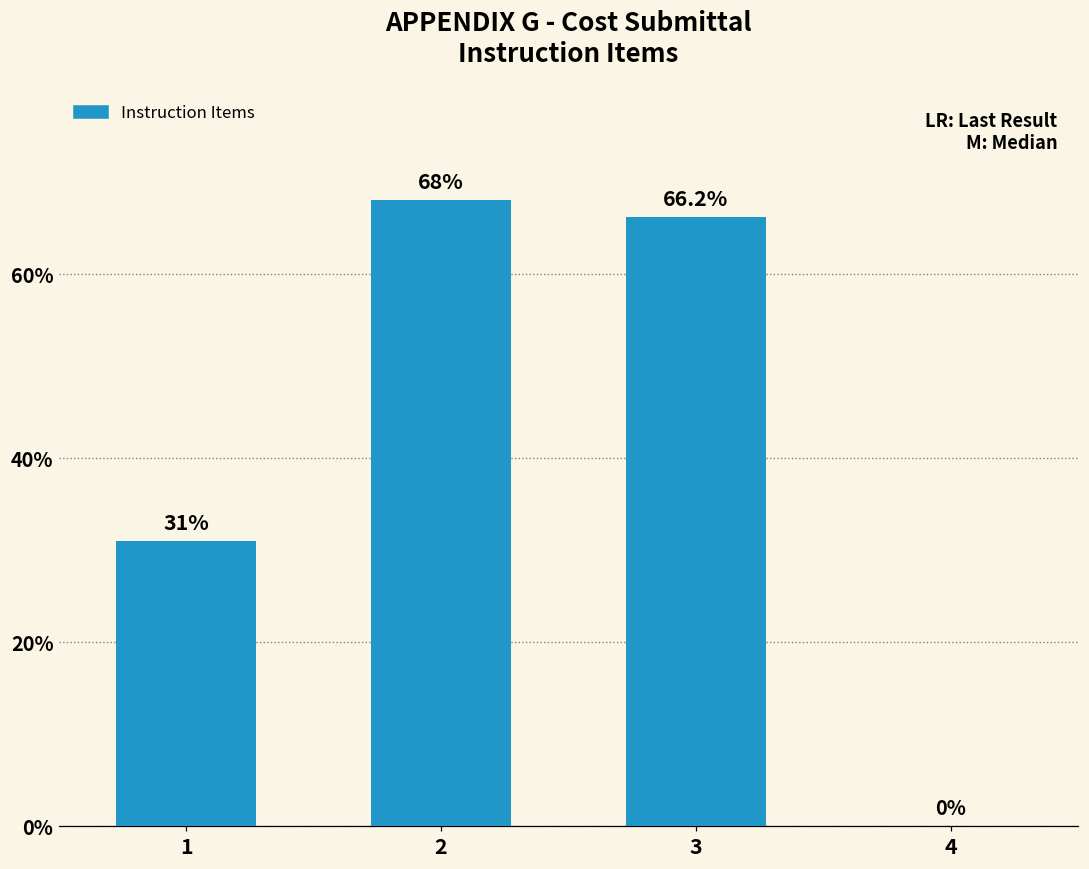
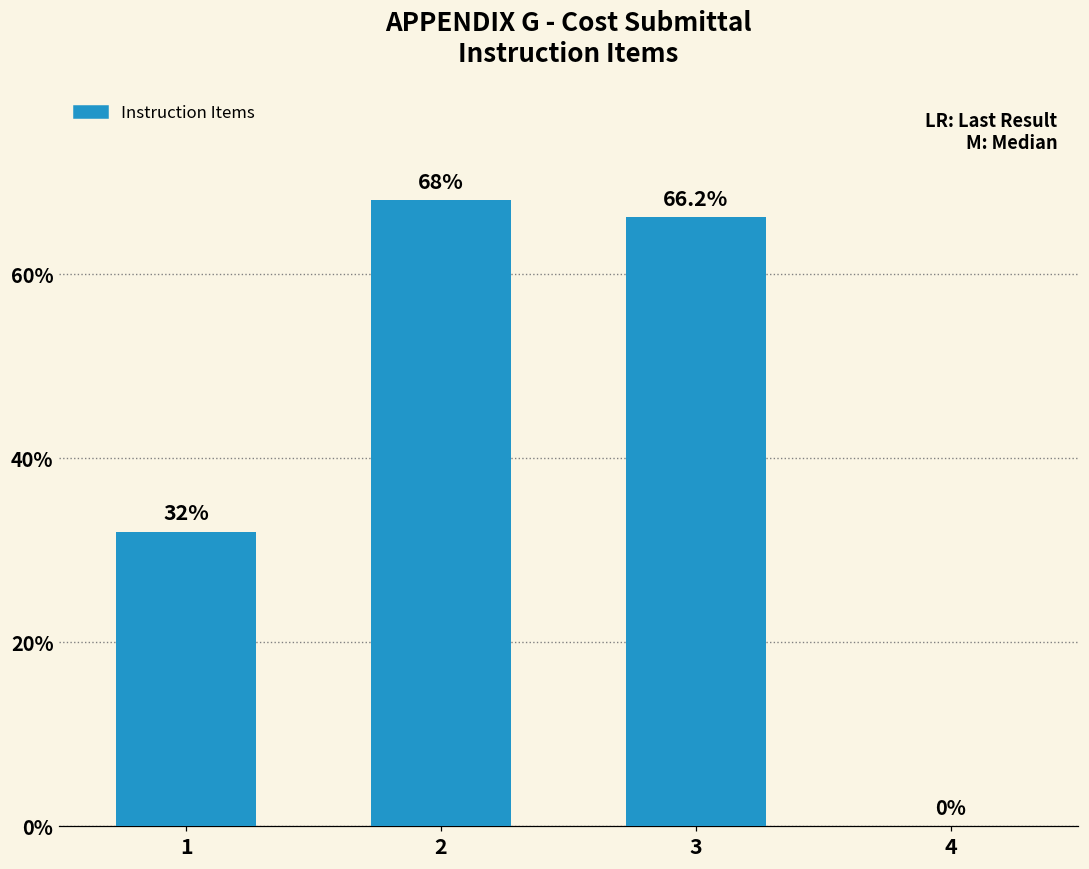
1: 31% -> 32%
